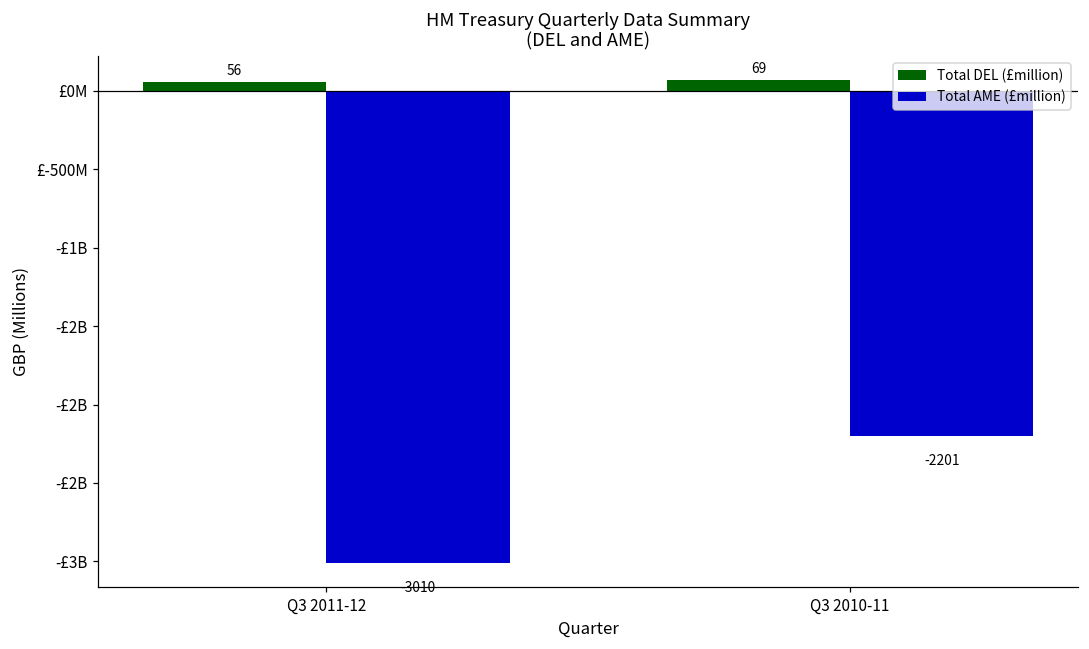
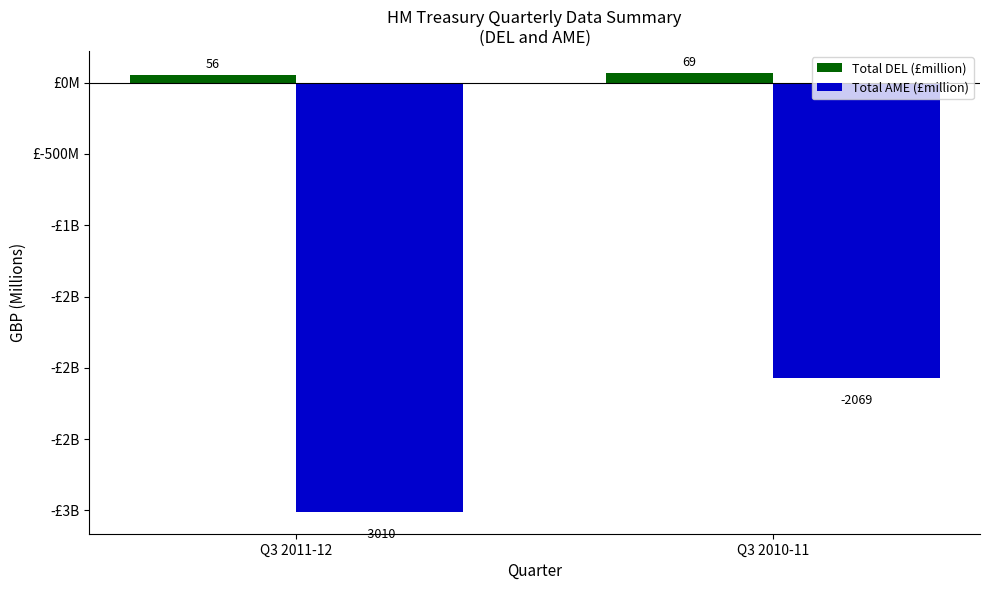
Total AME (£million), Q3 2010-11: -2201 -> -2069
